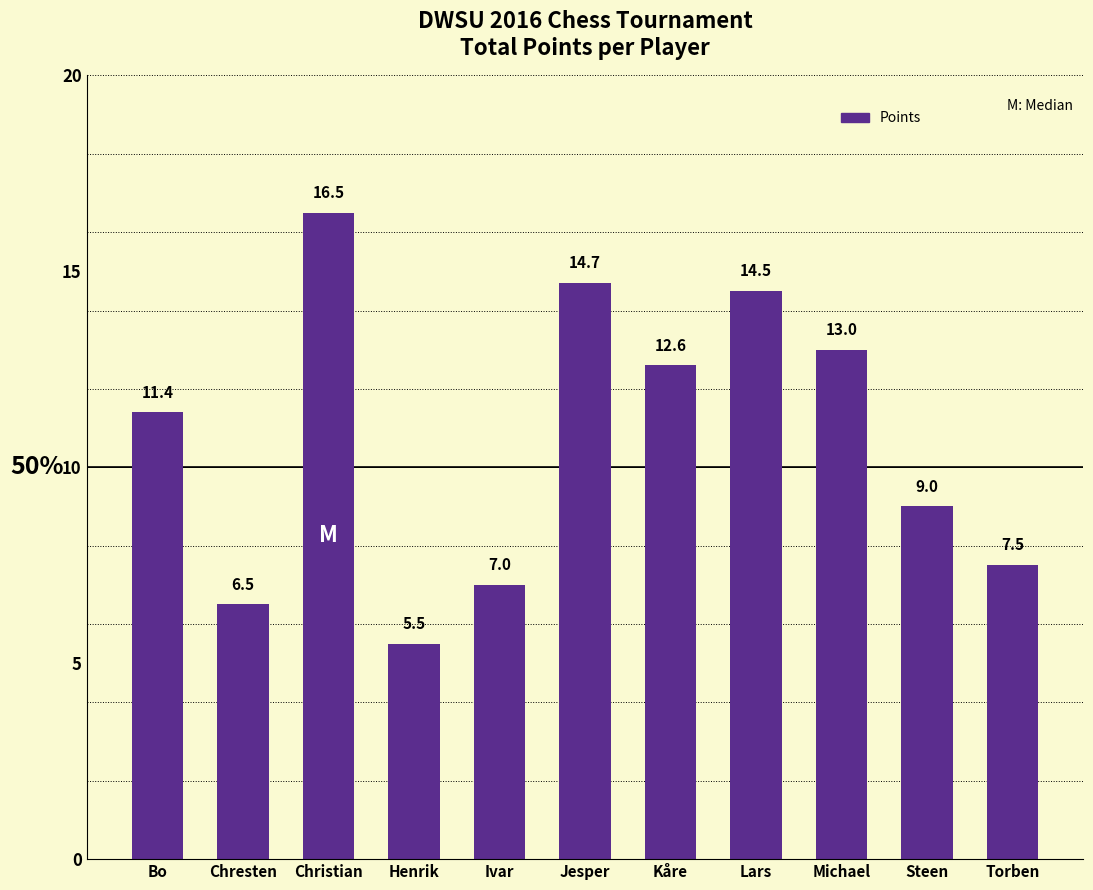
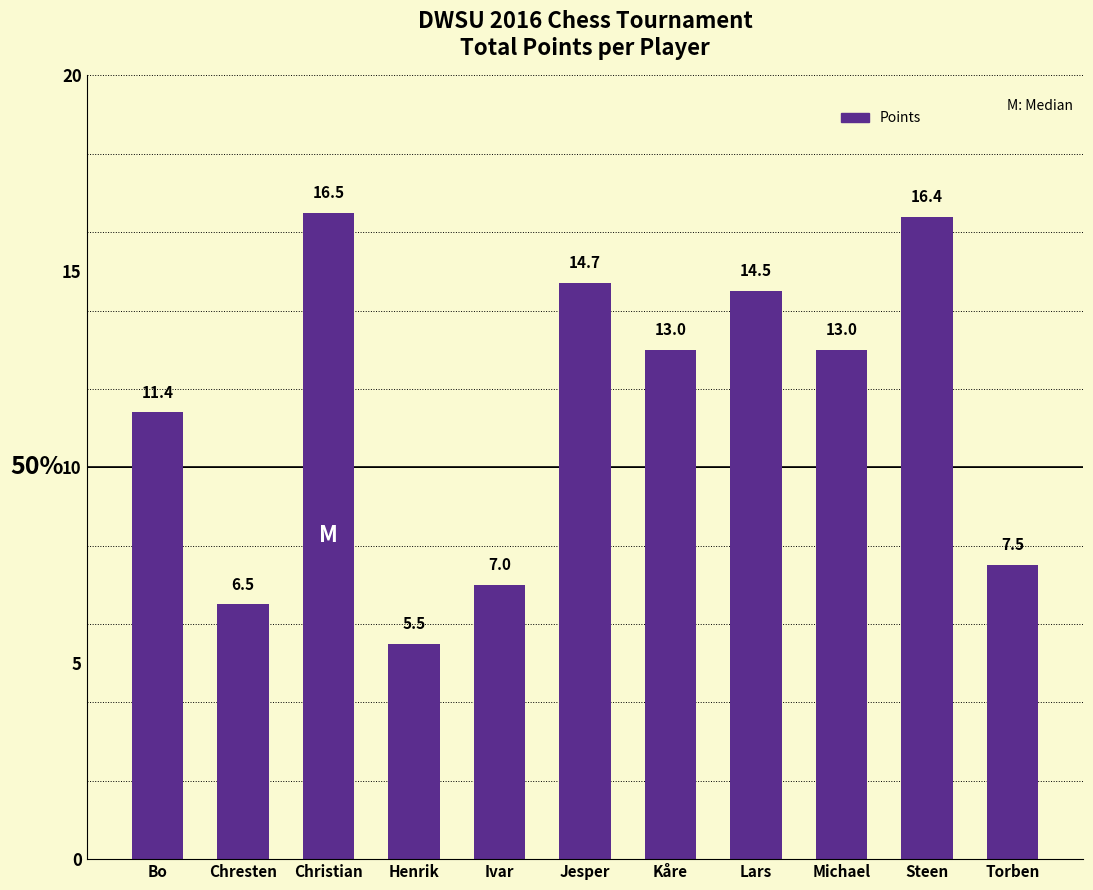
Kåre: 12.6 -> 13.0
Steen: 9.0 -> 16.4
